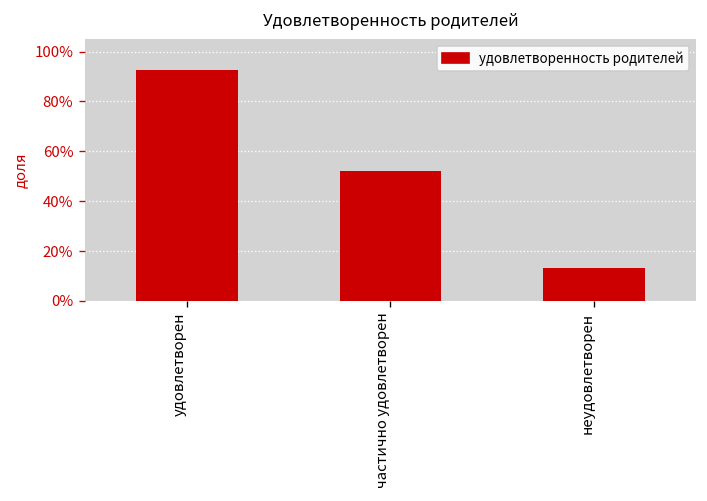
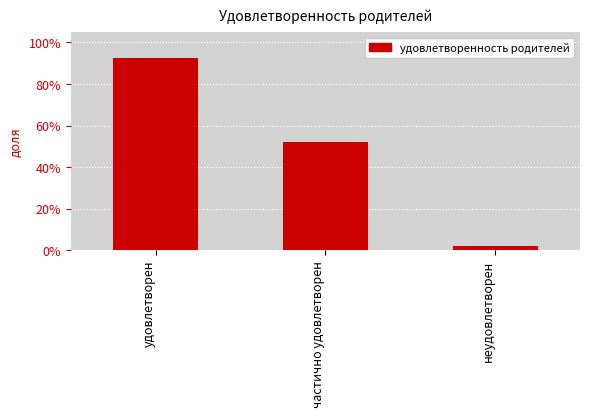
неудовлетворен: 13% -> 2%
